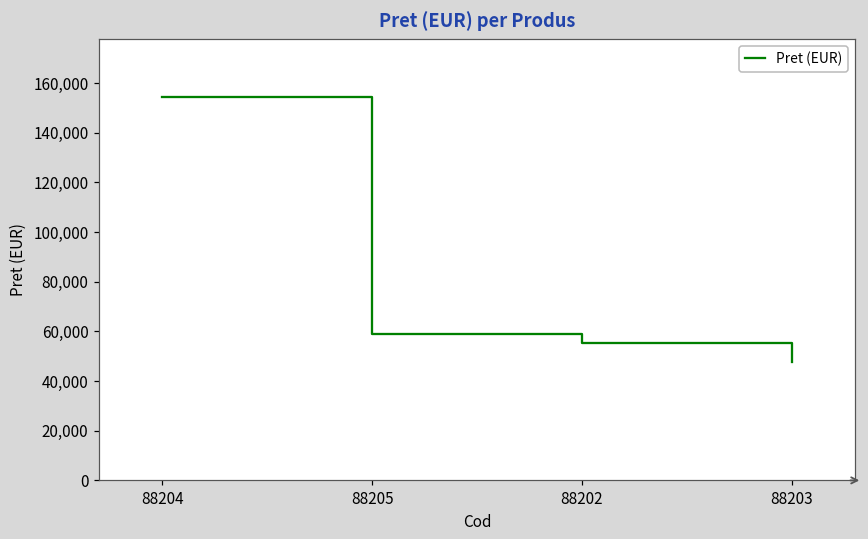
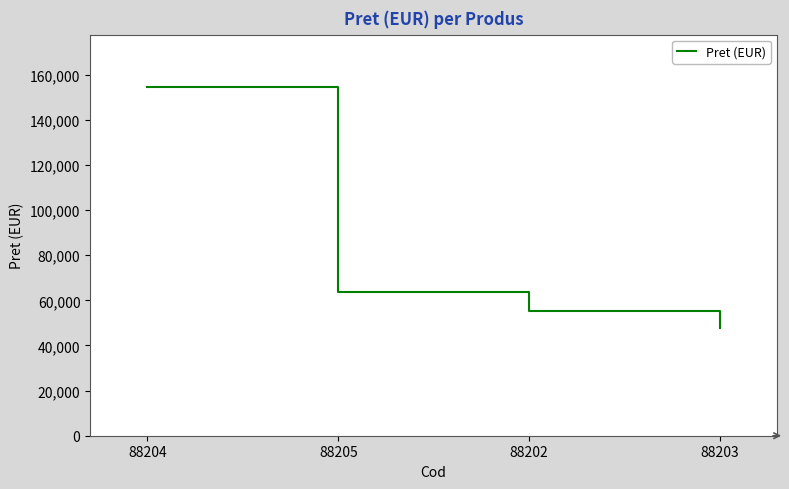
88205: 59,000 -> 64,000
